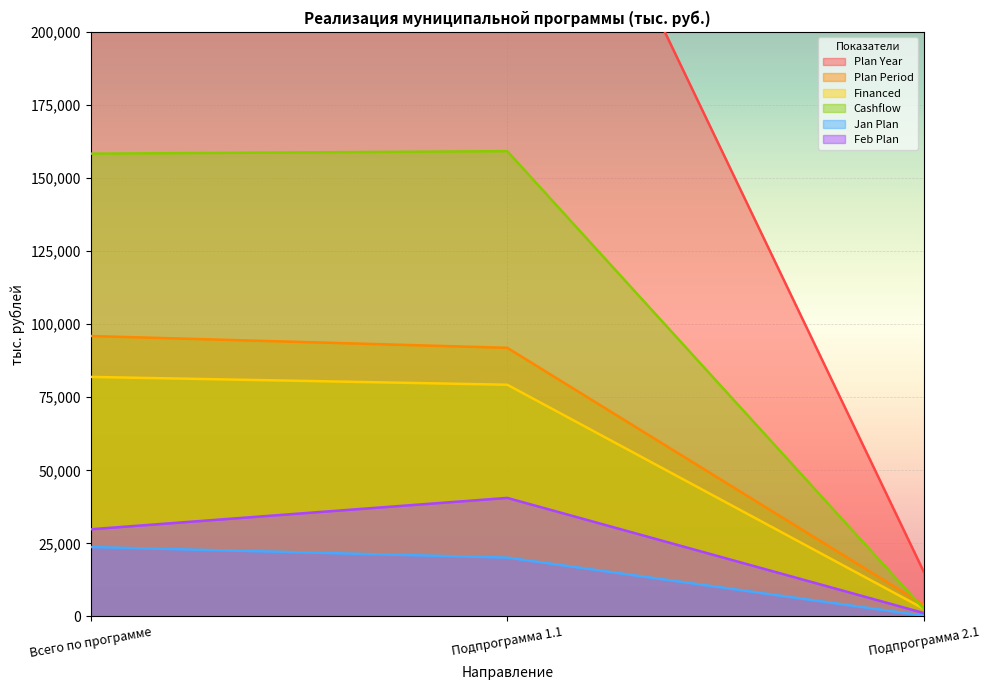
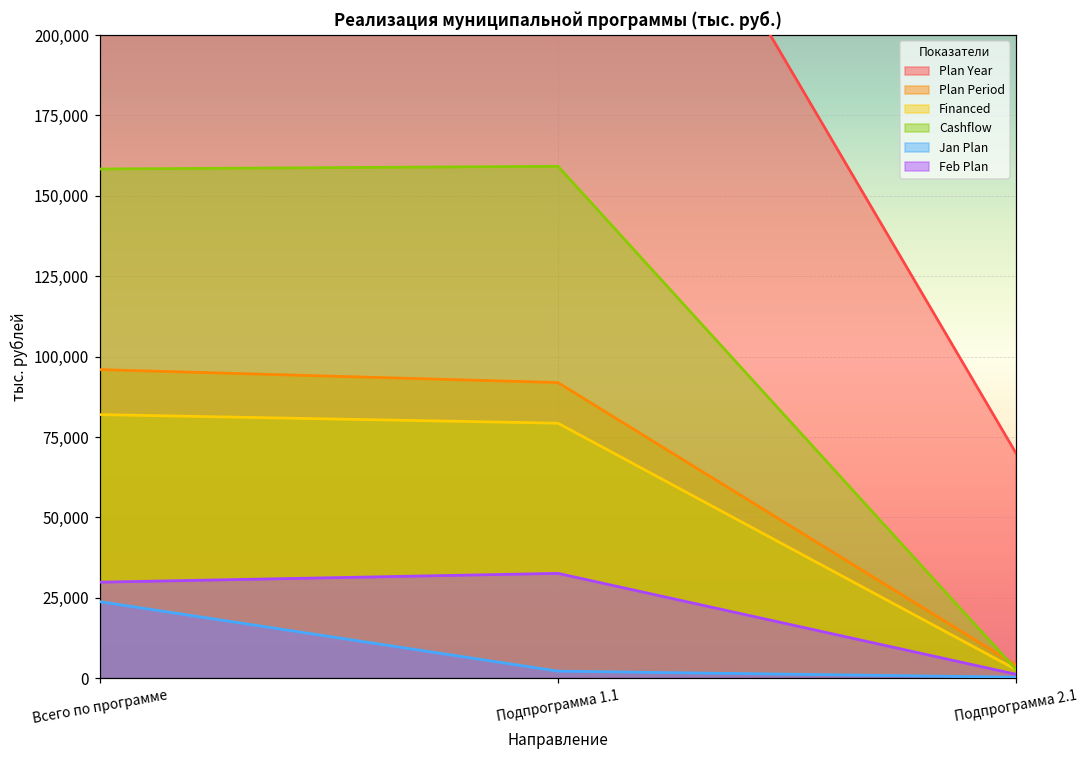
Jan Plan, Подпрограмма 1.1: 20,000 -> 2,000
Feb Plan, Подпрограмма 1.1: 41,000 -> 33,000
Plan Year, Подпрограмма 2.1: 15,000 -> 70,000
